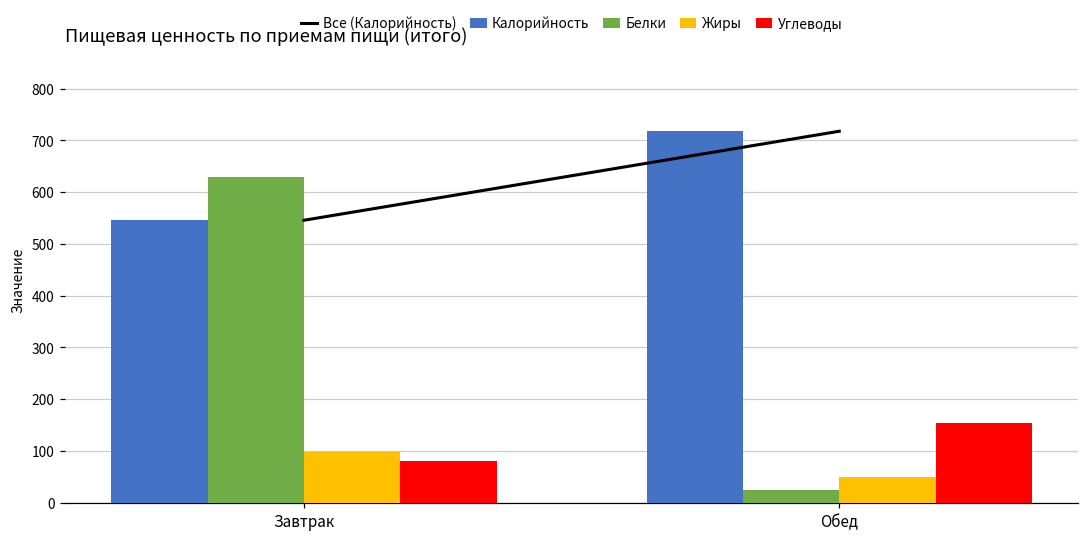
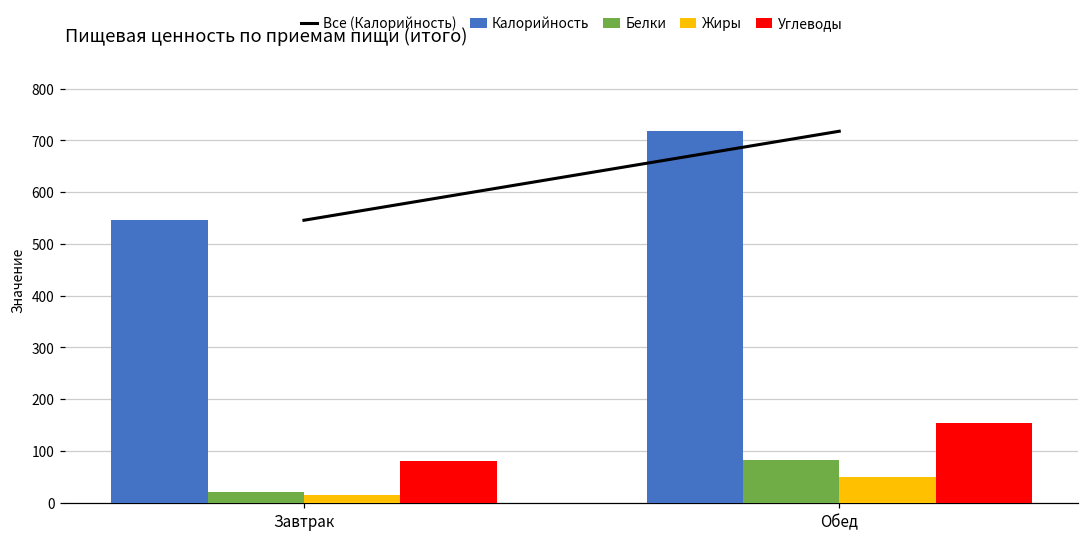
Белки, Завтрак: 630 -> 20
Жиры, Завтрак: 100 -> 20
Белки, Обед: 20 -> 80
